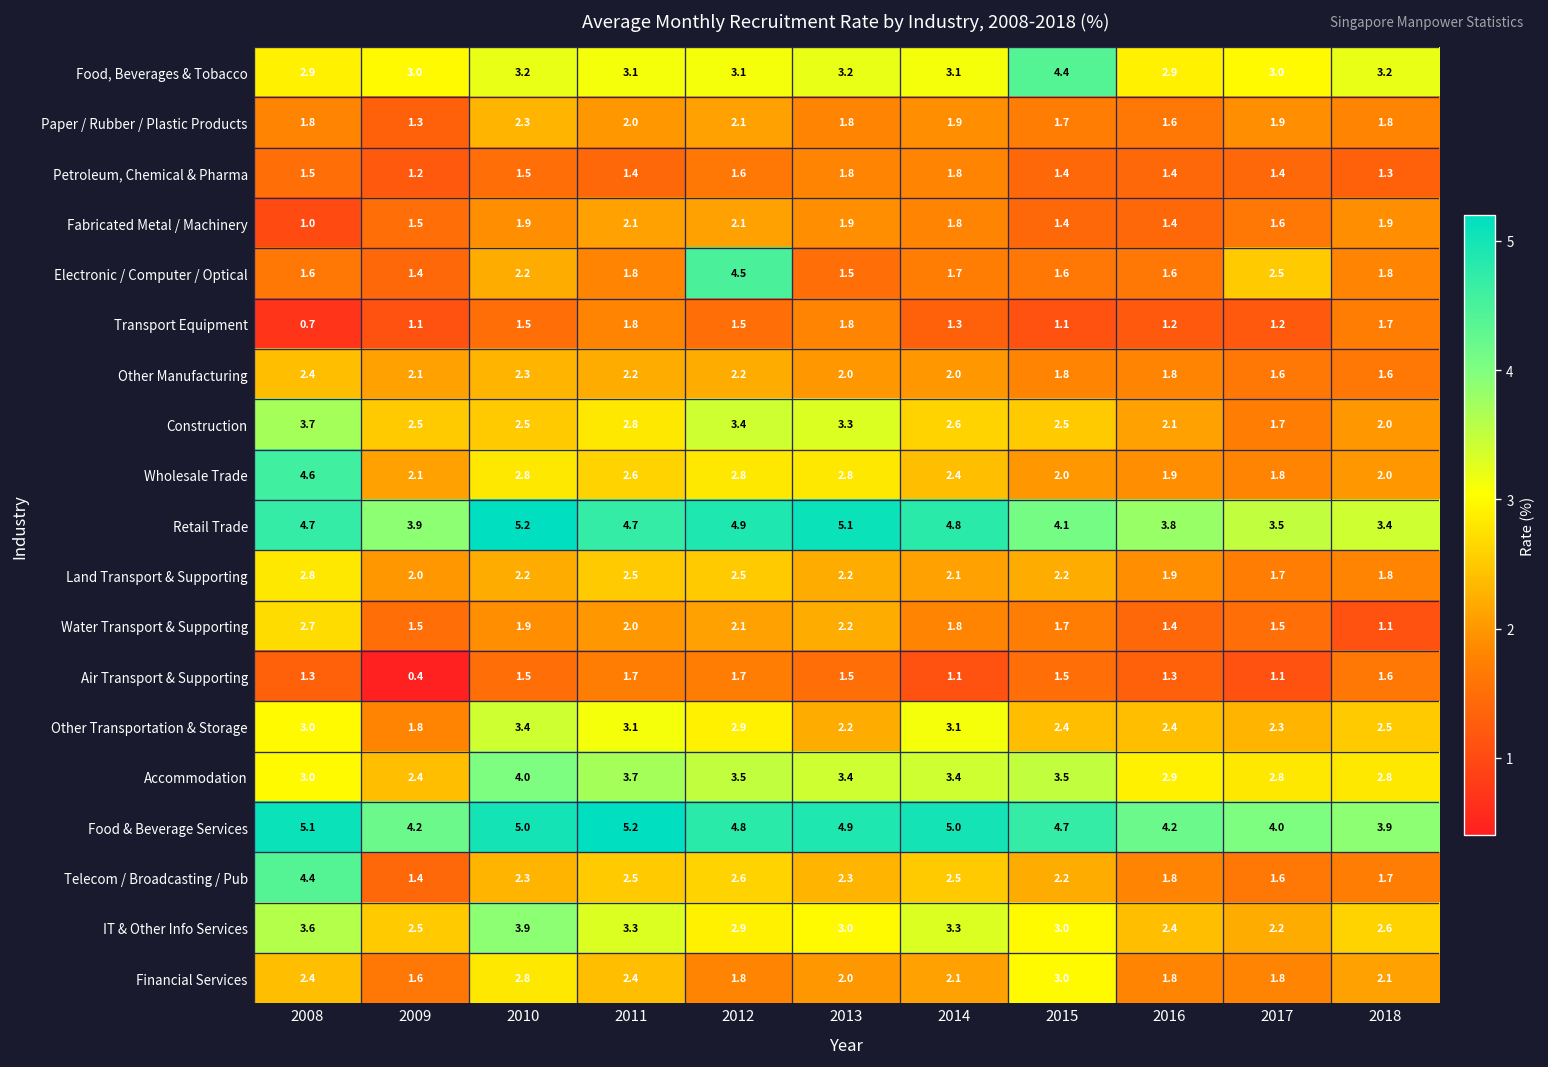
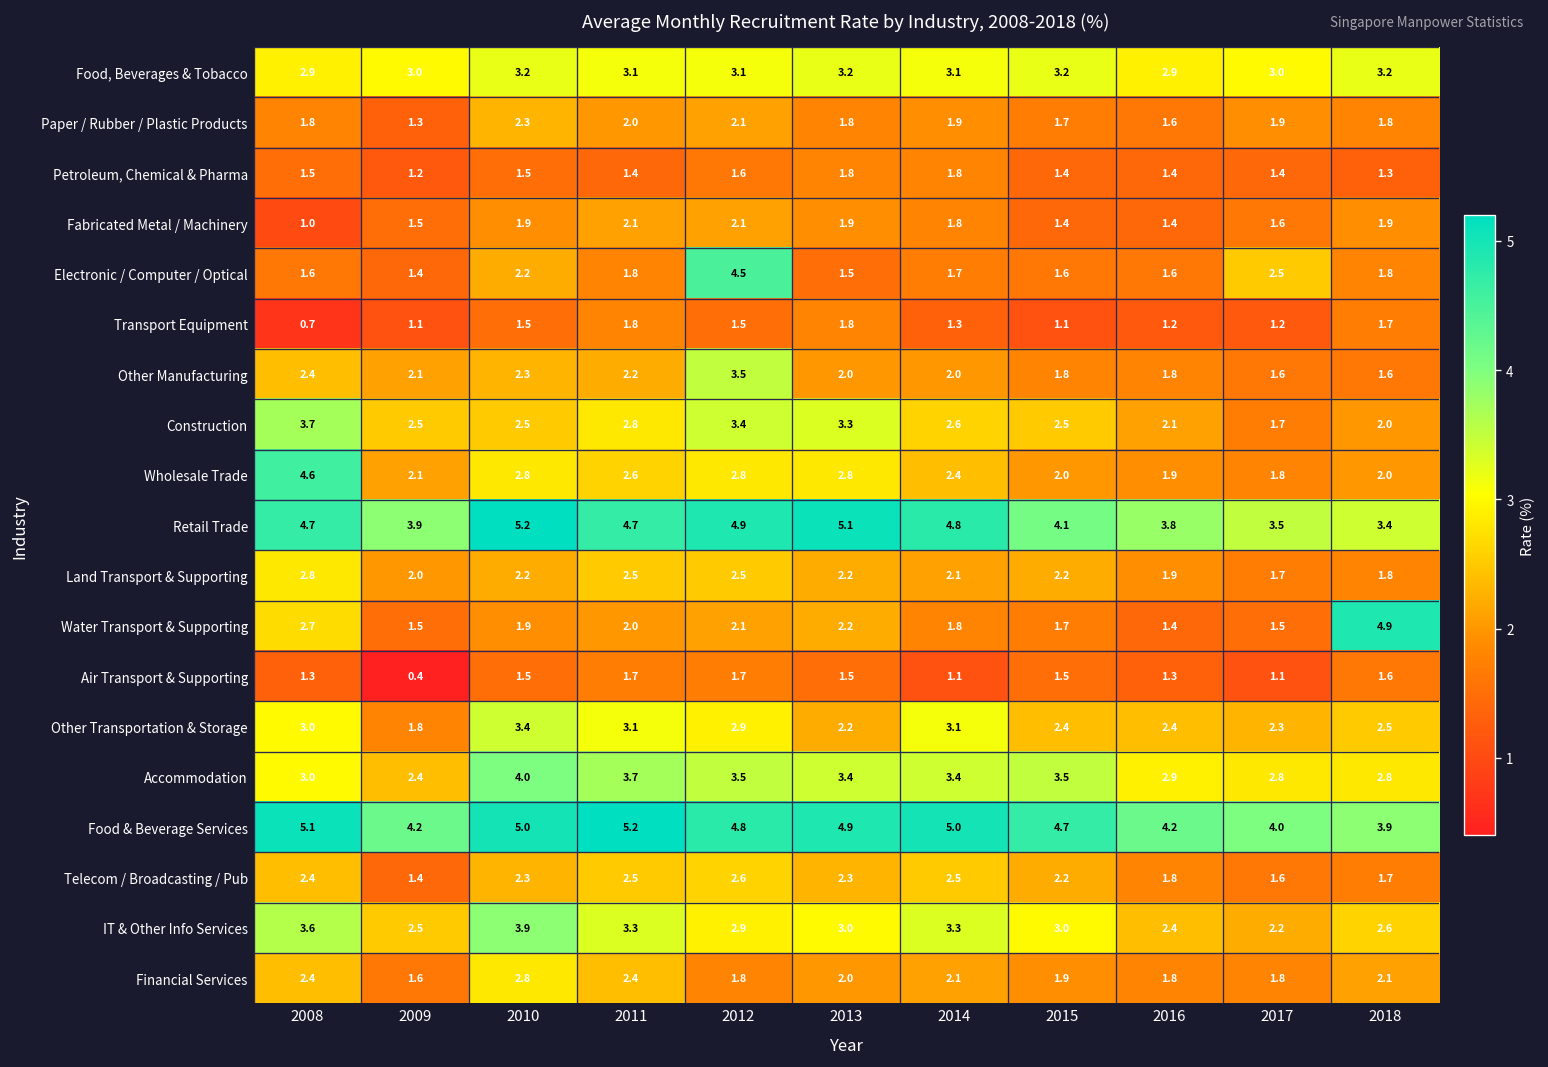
Food, Beverages & Tobacco, 2015: 4.4 -> 3.2
Other Manufacturing, 2012: 2.2 -> 3.5
Water Transport & Supporting, 2018: 1.1 -> 4.9
Telecom / Broadcasting / Pub, 2008: 4.4 -> 2.4
Financial Services, 2015: 3.0 -> 1.9
